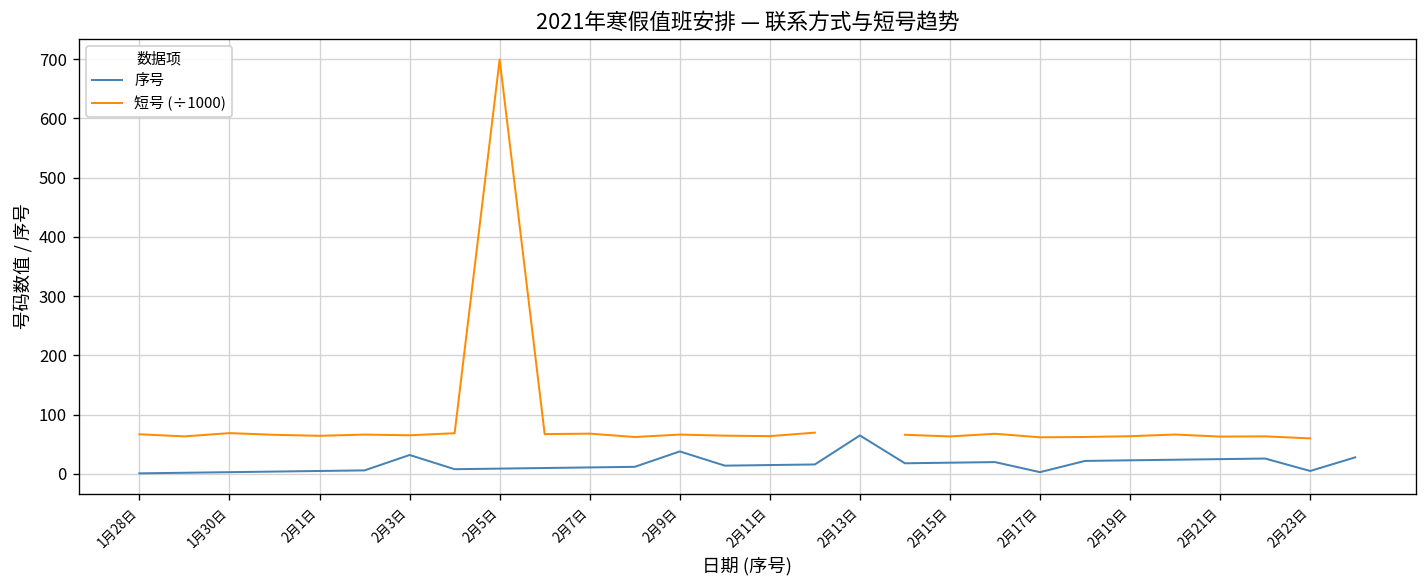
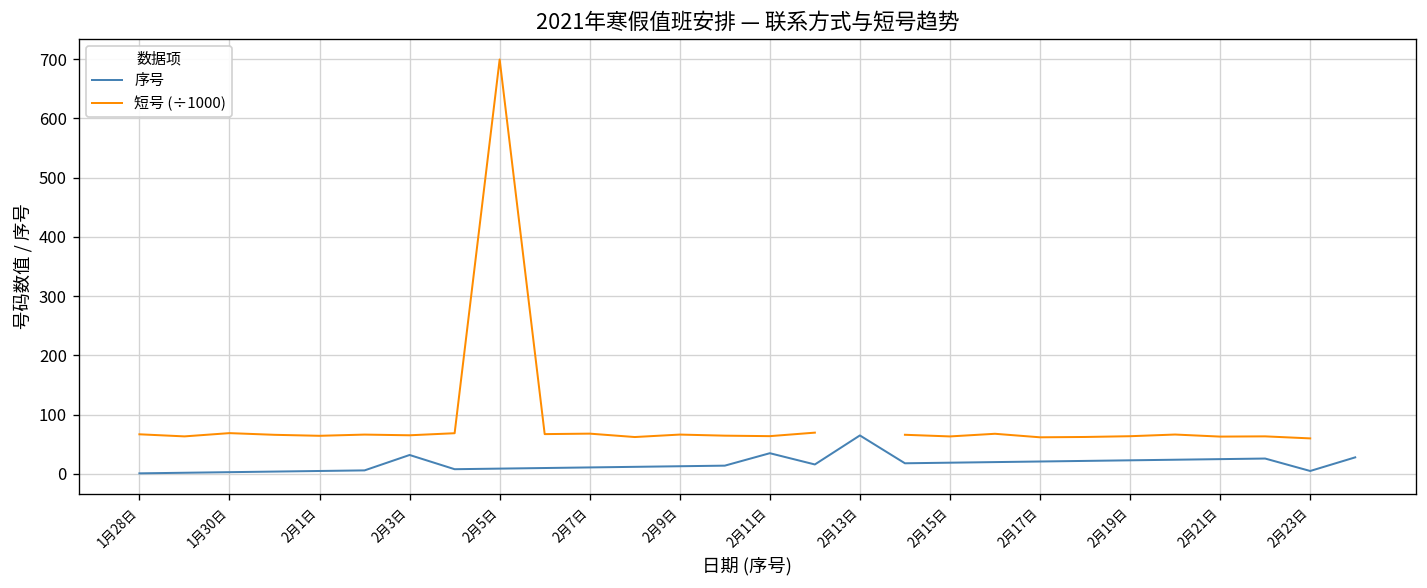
序号, 2月9日: 40 -> 10
序号, 2月11日: 20 -> 40
序号, 2月17日: 0 -> 20
